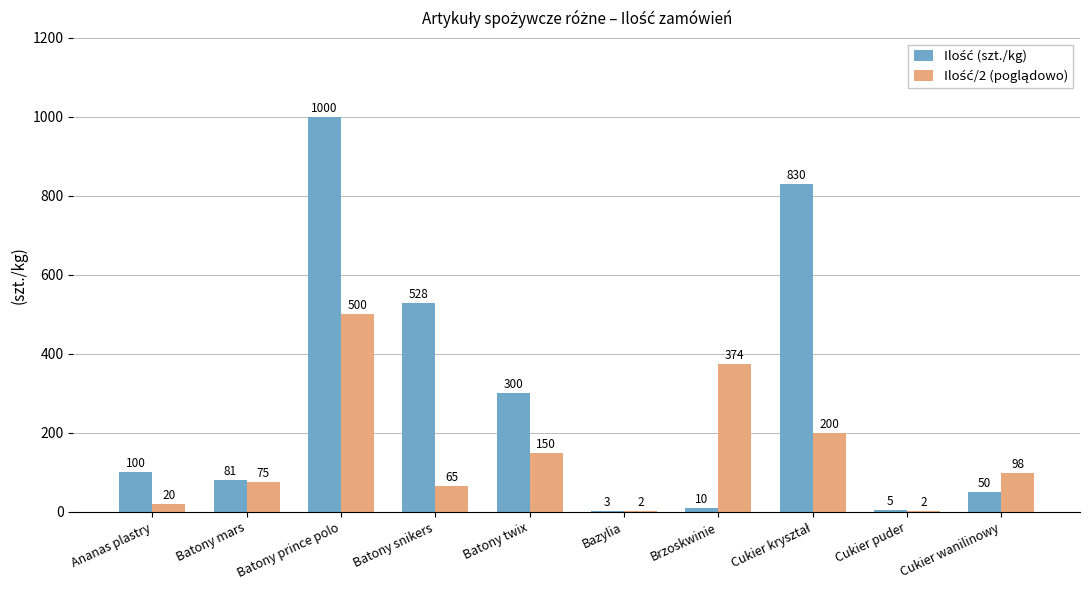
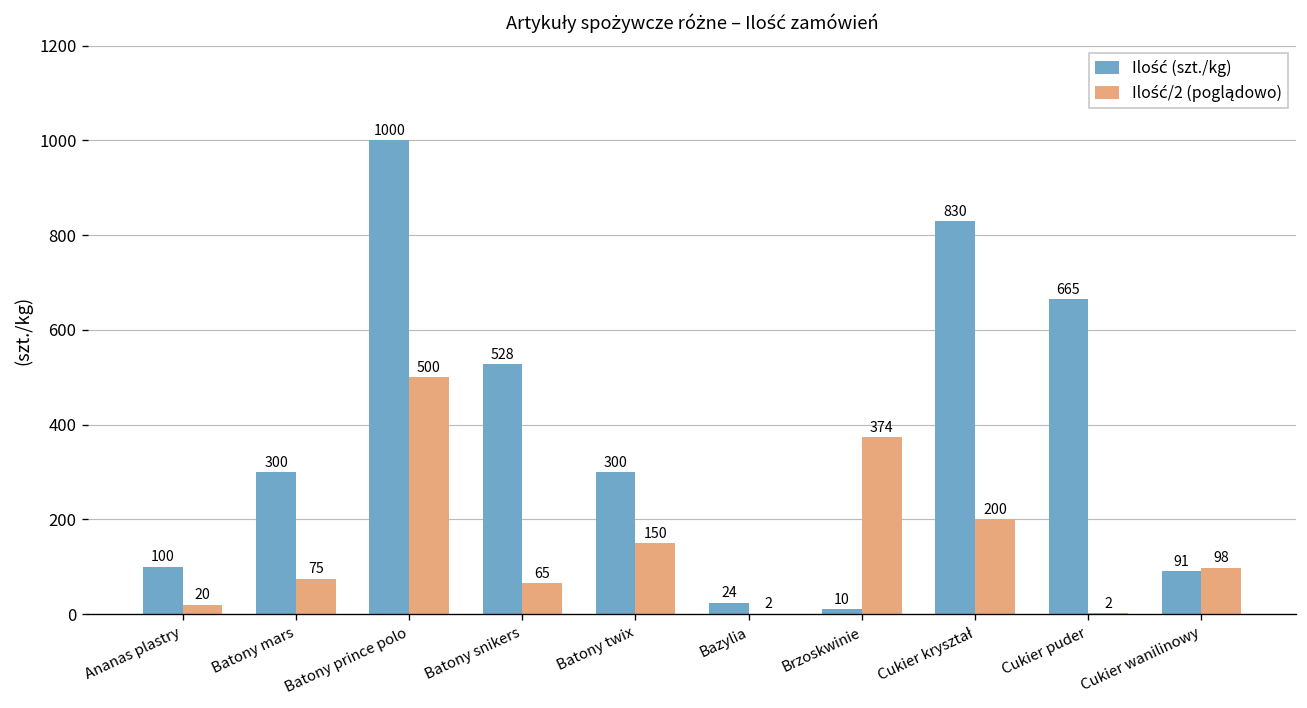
Ilość (szt./kg), Batony mars: 81 -> 300
Ilość (szt./kg), Bazylia: 3 -> 24
Ilość (szt./kg), Cukier puder: 5 -> 665
Ilość (szt./kg), Cukier wanilinowy: 50 -> 91
